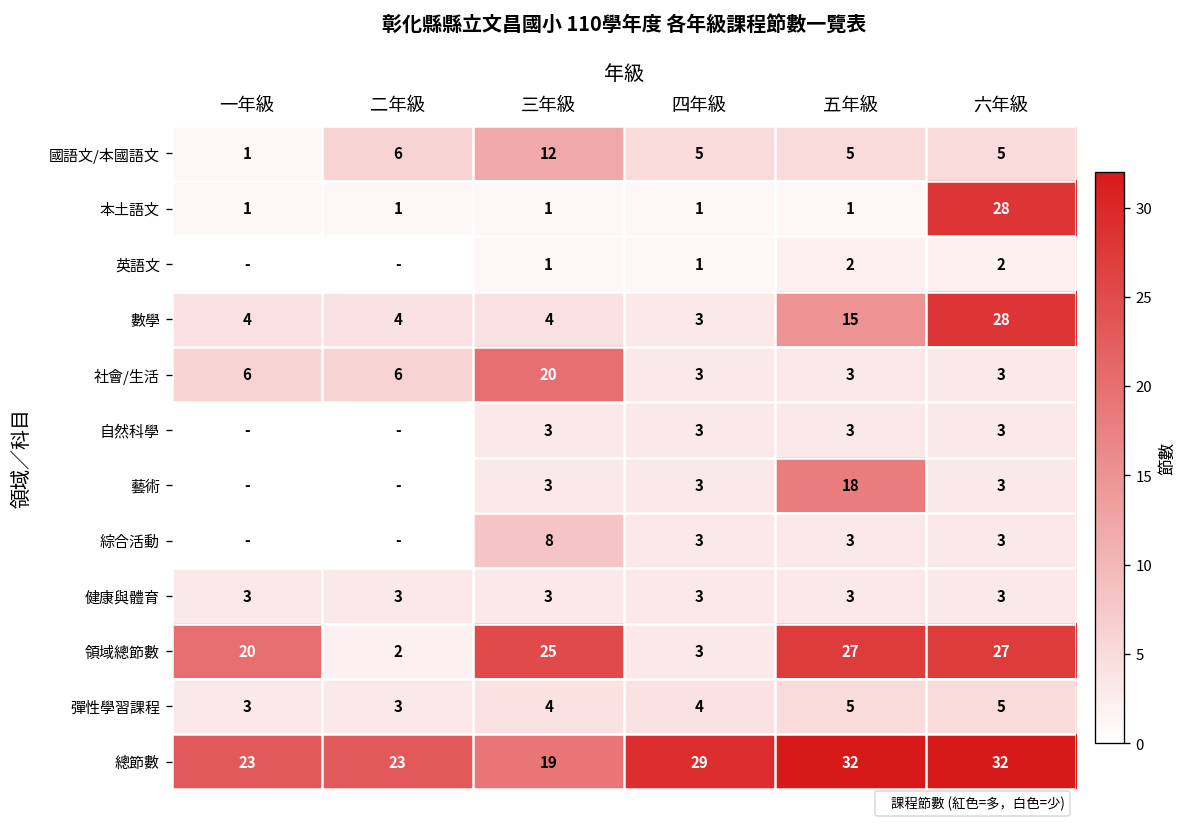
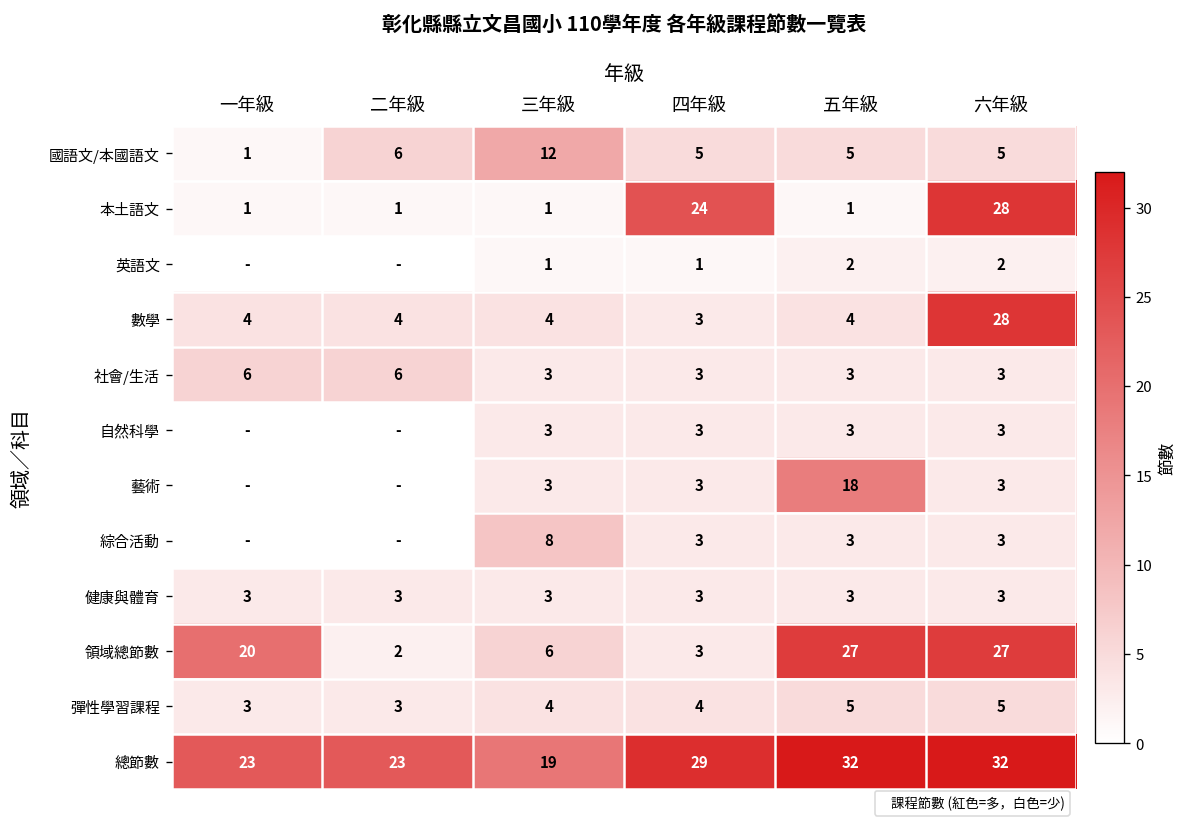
本土語文, 四年級: 1 -> 24
數學, 五年級: 15 -> 4
社會/生活, 三年級: 20 -> 3
領域總節數, 三年級: 25 -> 6
